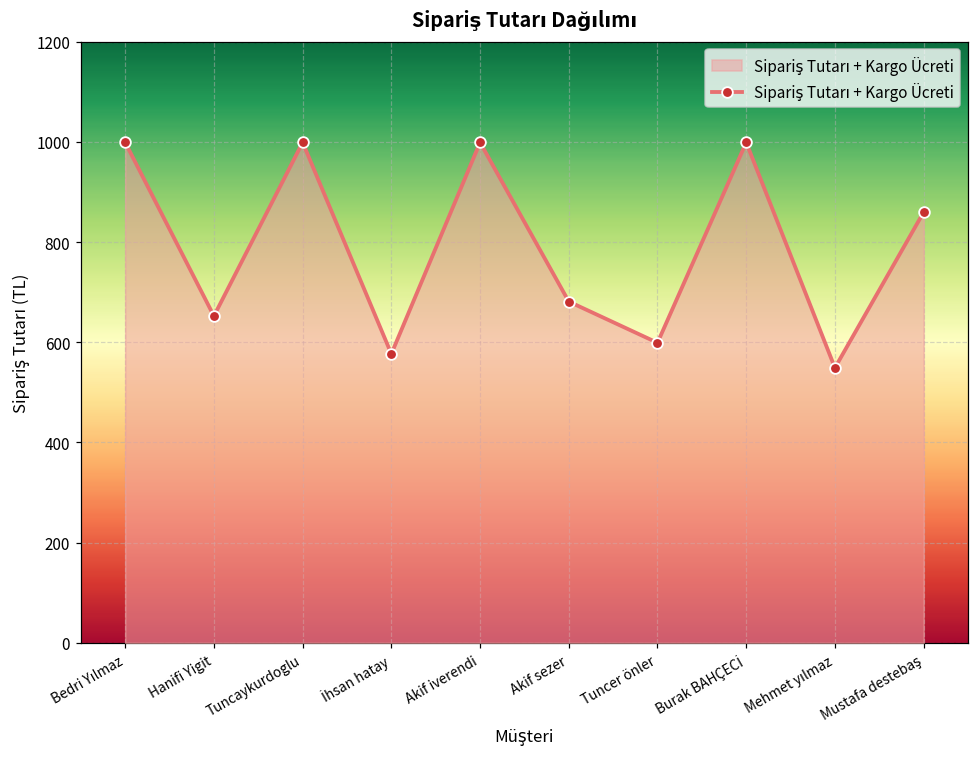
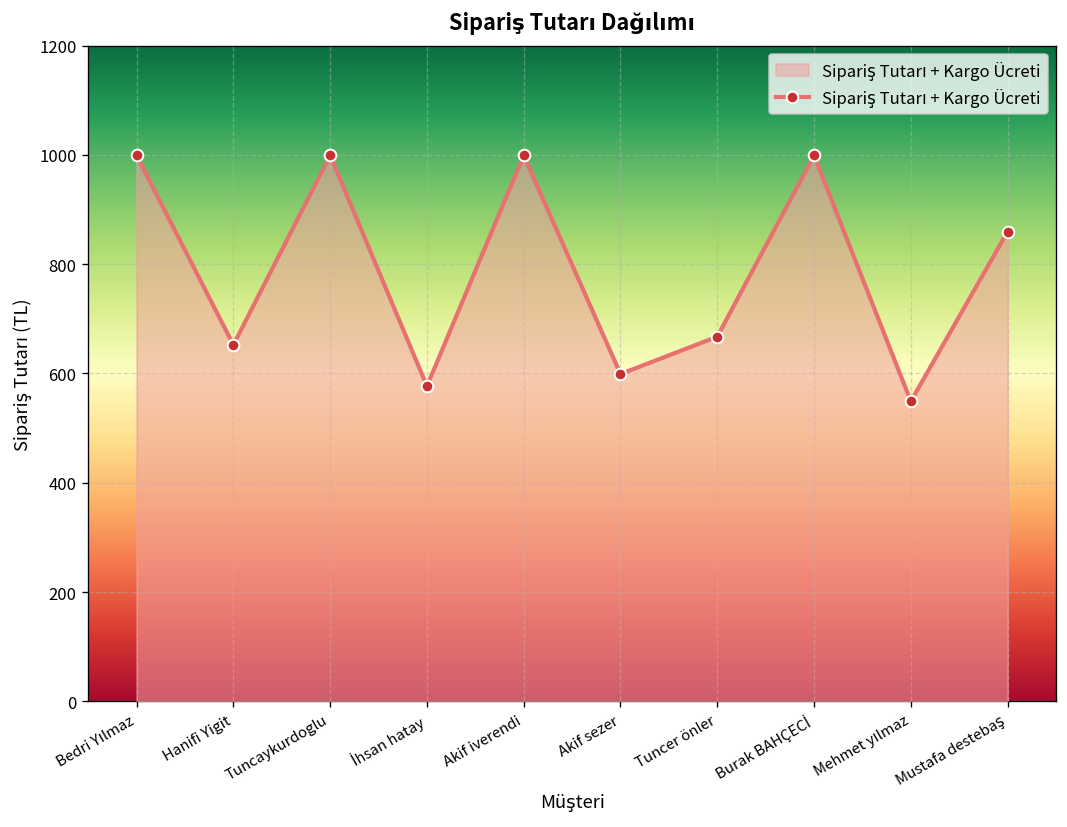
Akif sezer: 680 -> 600
Tuncer önler: 600 -> 670
